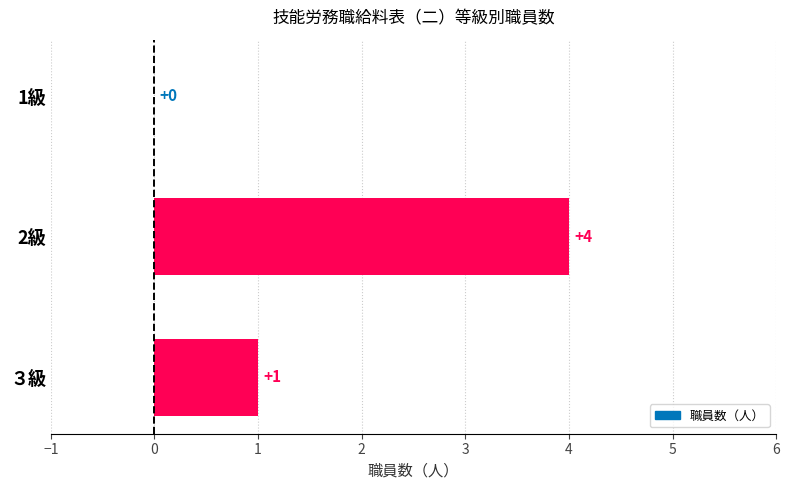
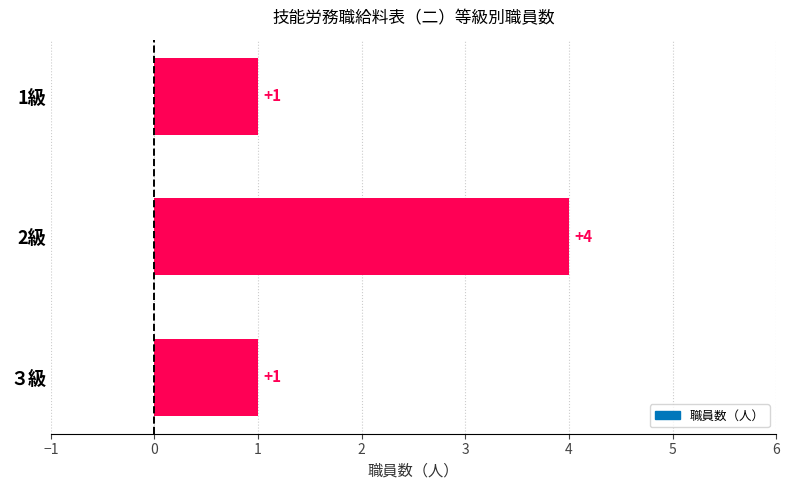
1級: +0 -> +1
